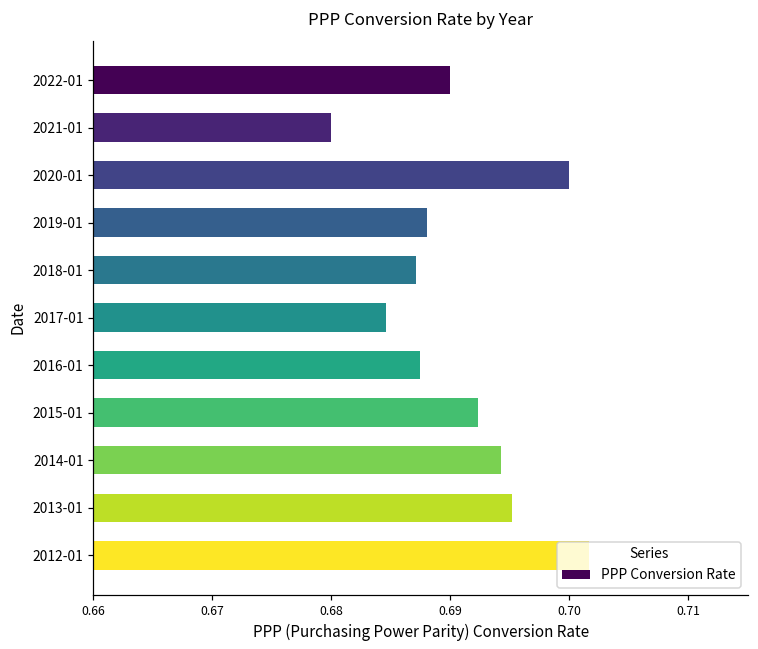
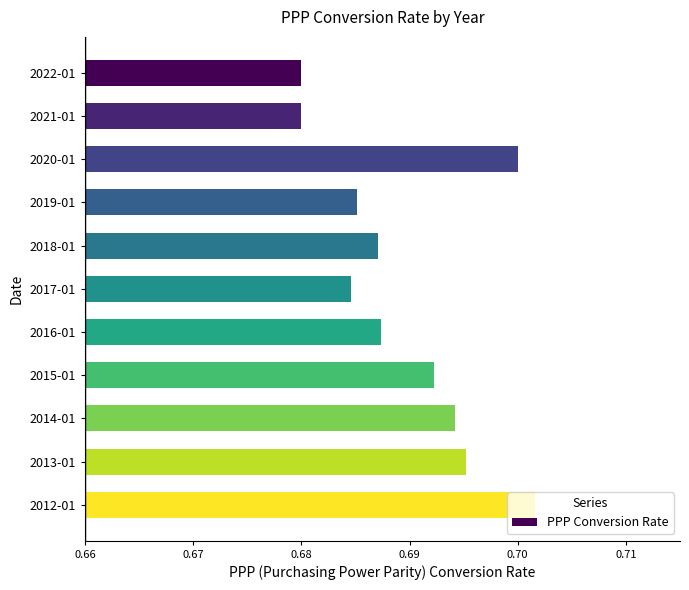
2022-01: 0.69 -> 0.68
2019-01: 0.6881 -> 0.6851
